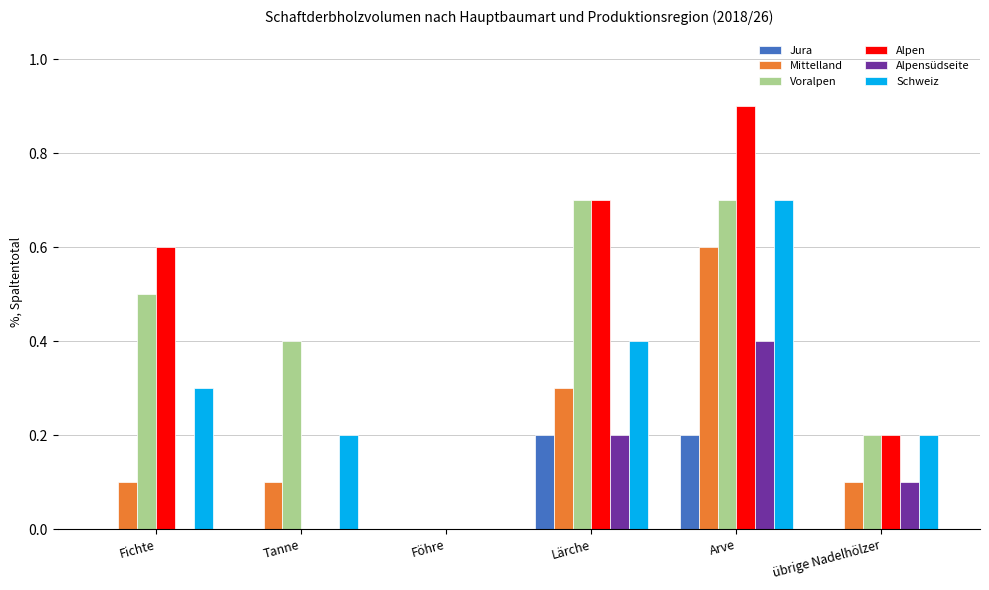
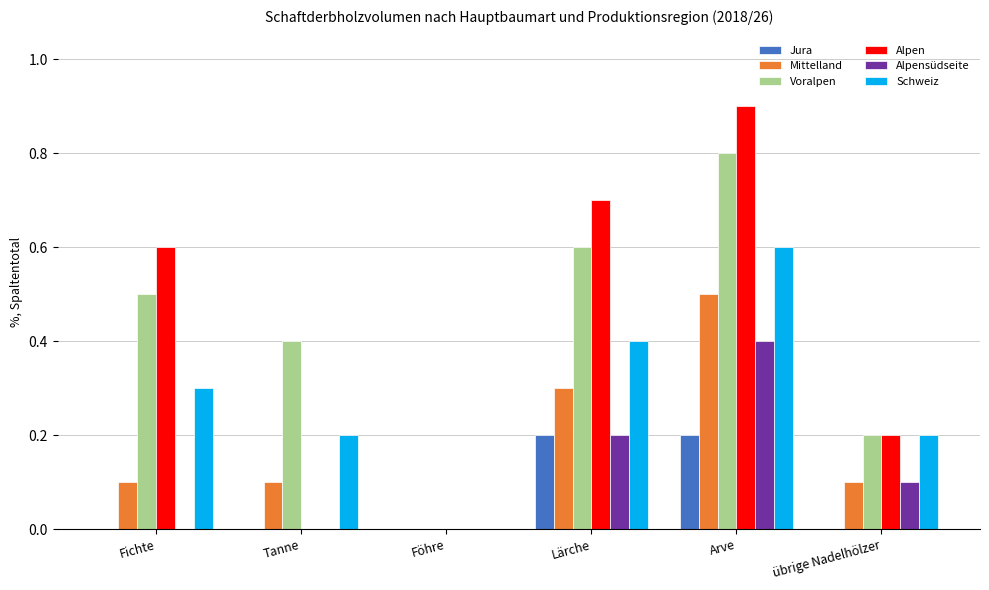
Voralpen, Lärche: 0.7 -> 0.6
Mittelland, Arve: 0.6 -> 0.5
Voralpen, Arve: 0.7 -> 0.8
Schweiz, Arve: 0.7 -> 0.6
